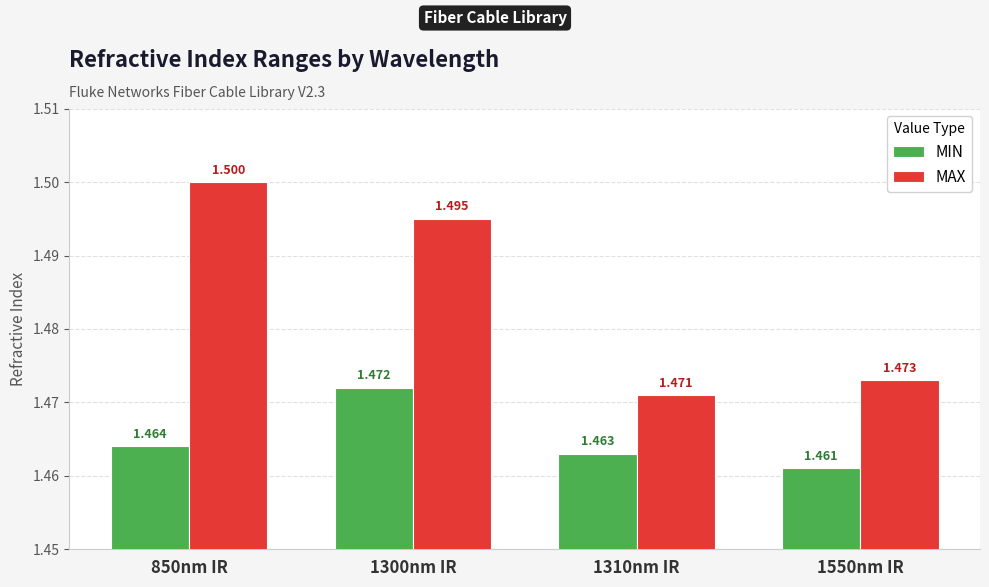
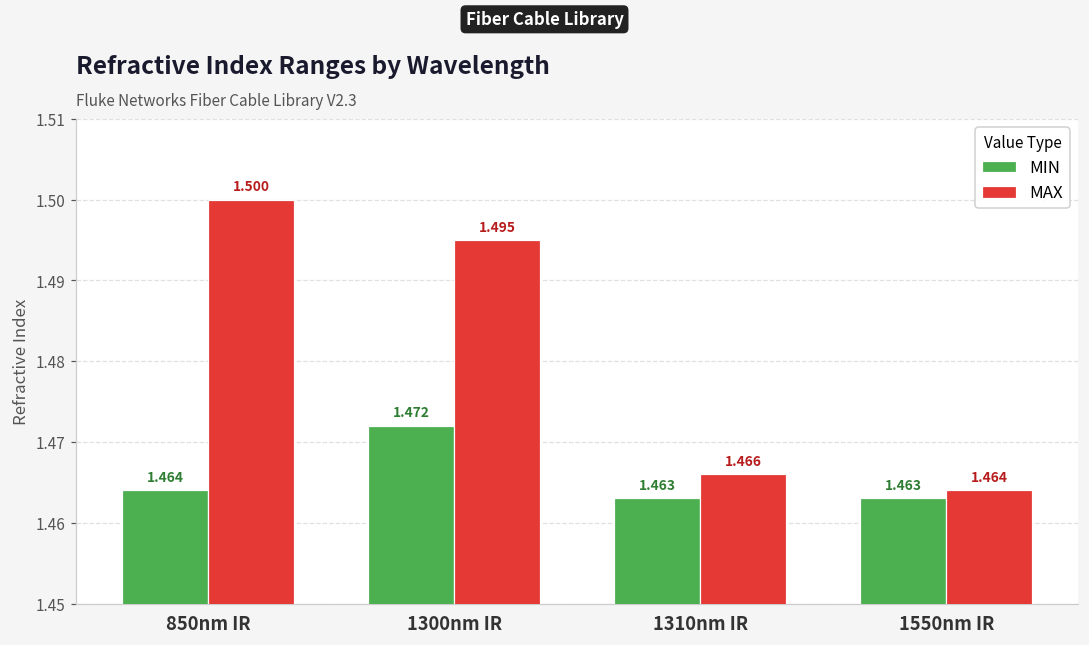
MAX, 1310nm IR: 1.471 -> 1.466
MIN, 1550nm IR: 1.461 -> 1.463
MAX, 1550nm IR: 1.473 -> 1.464
